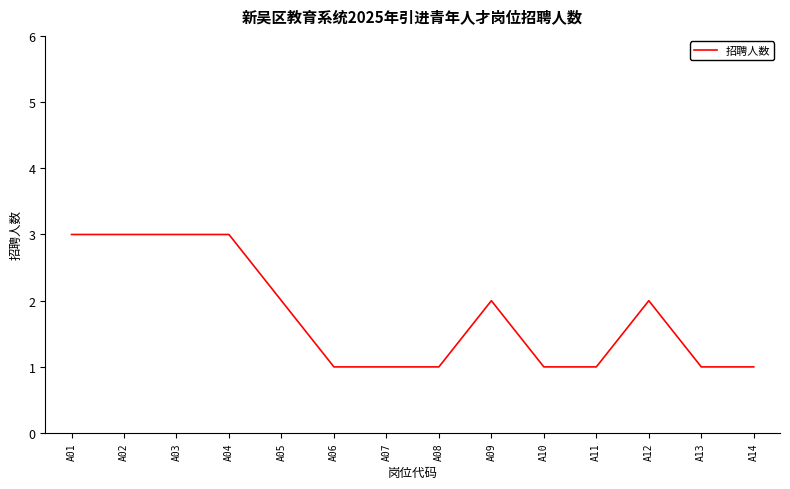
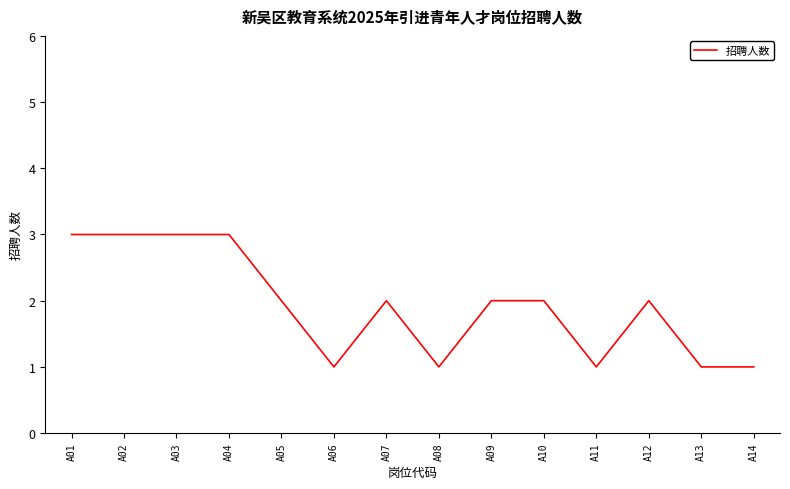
A07: 1 -> 2
A10: 1 -> 2
